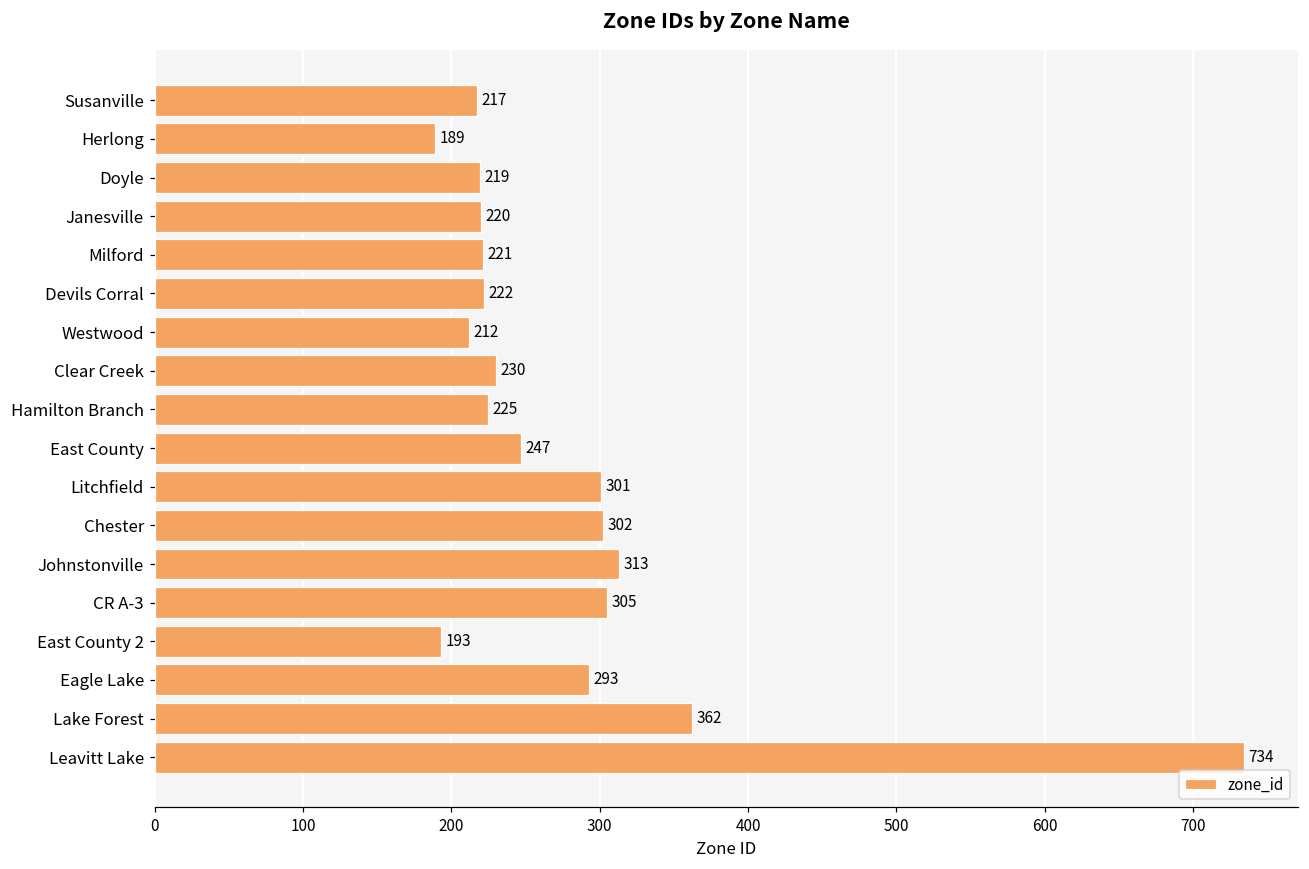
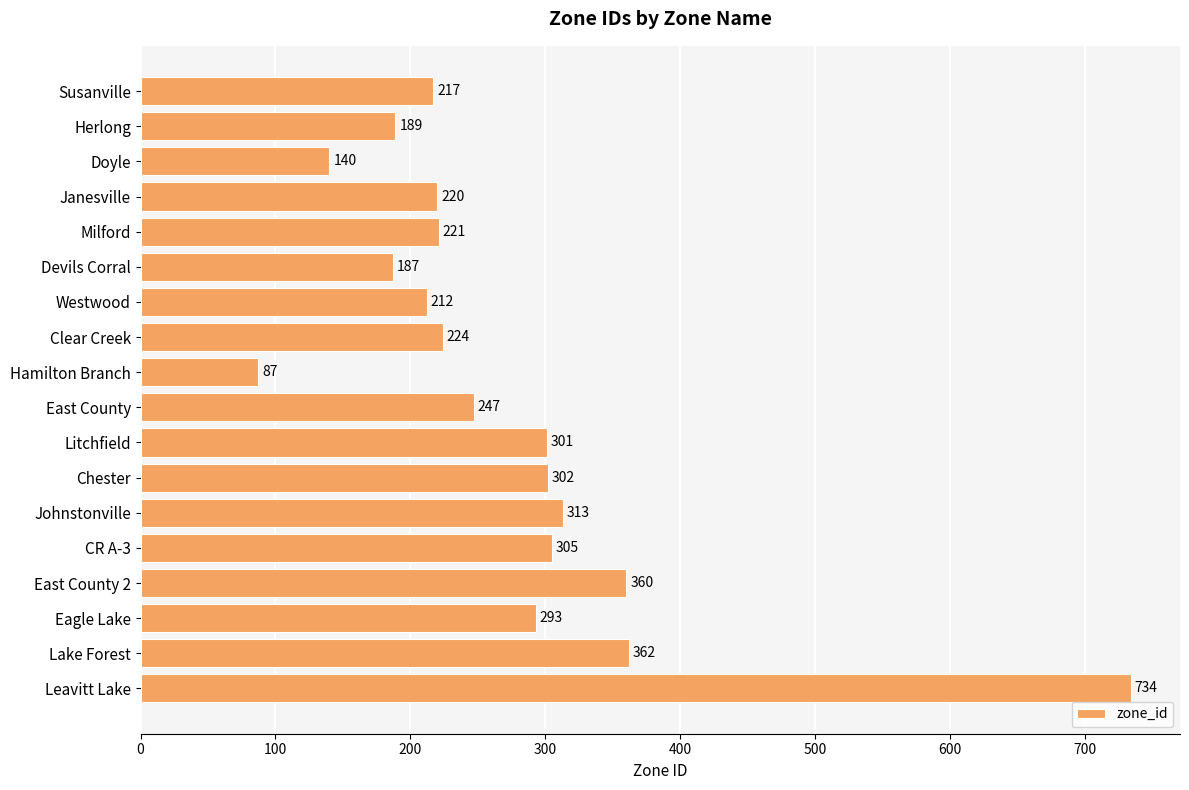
Doyle: 219 -> 140
Devils Corral: 222 -> 187
Clear Creek: 230 -> 224
Hamilton Branch: 225 -> 87
East County 2: 193 -> 360
